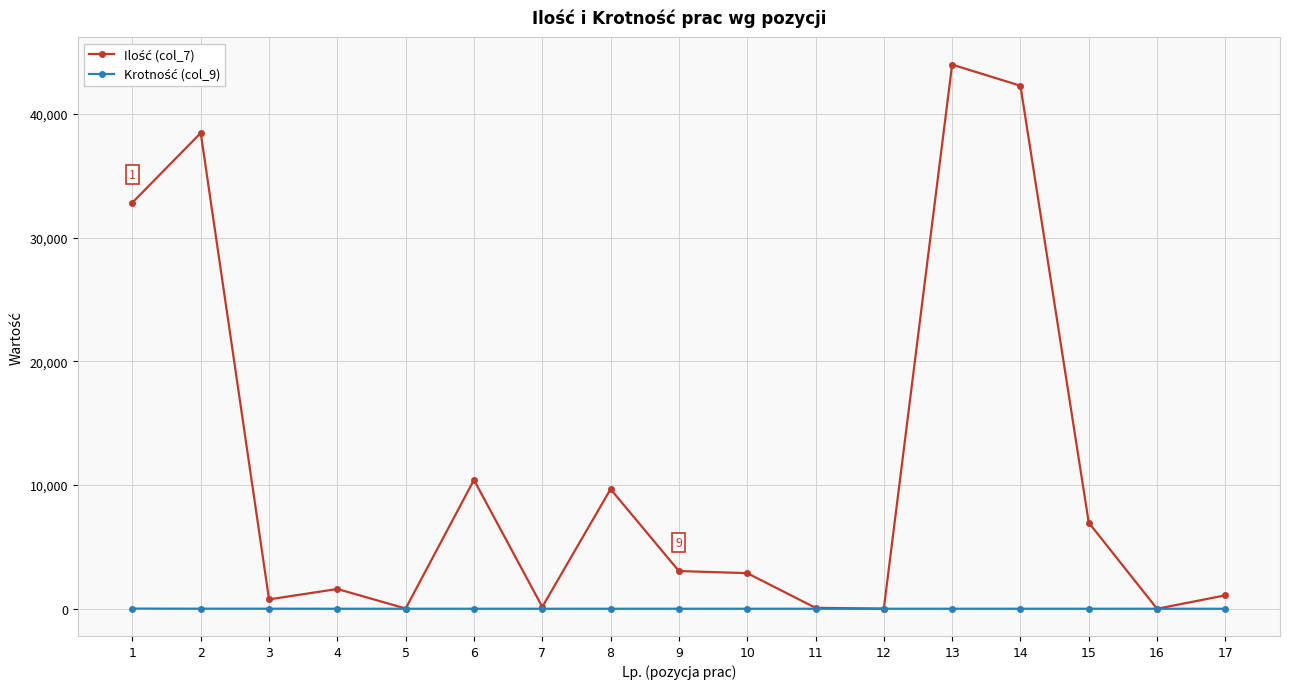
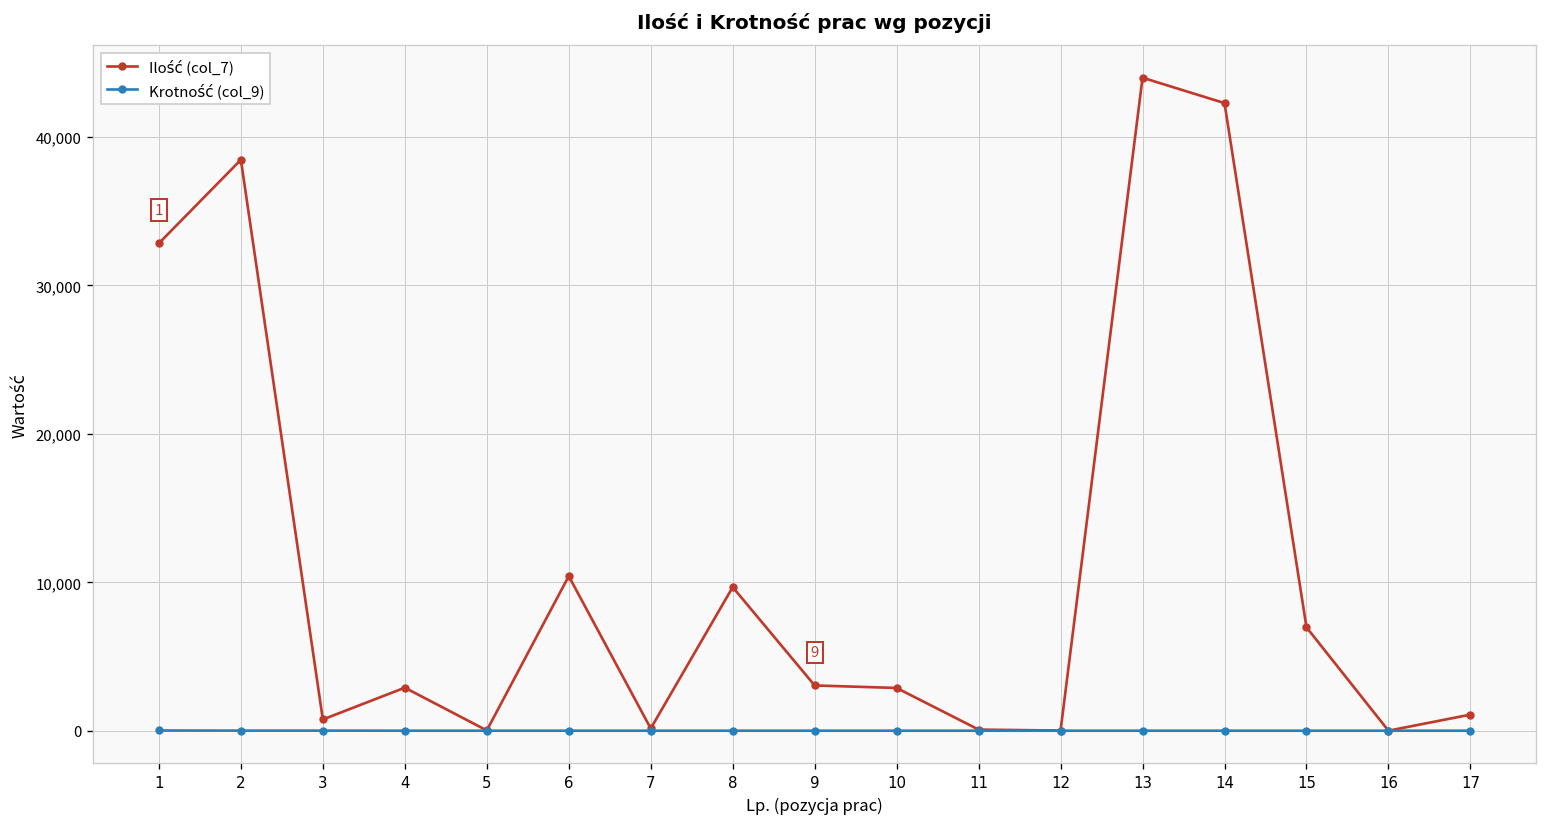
Ilość (col_7), 4: 1,600 -> 2,900
